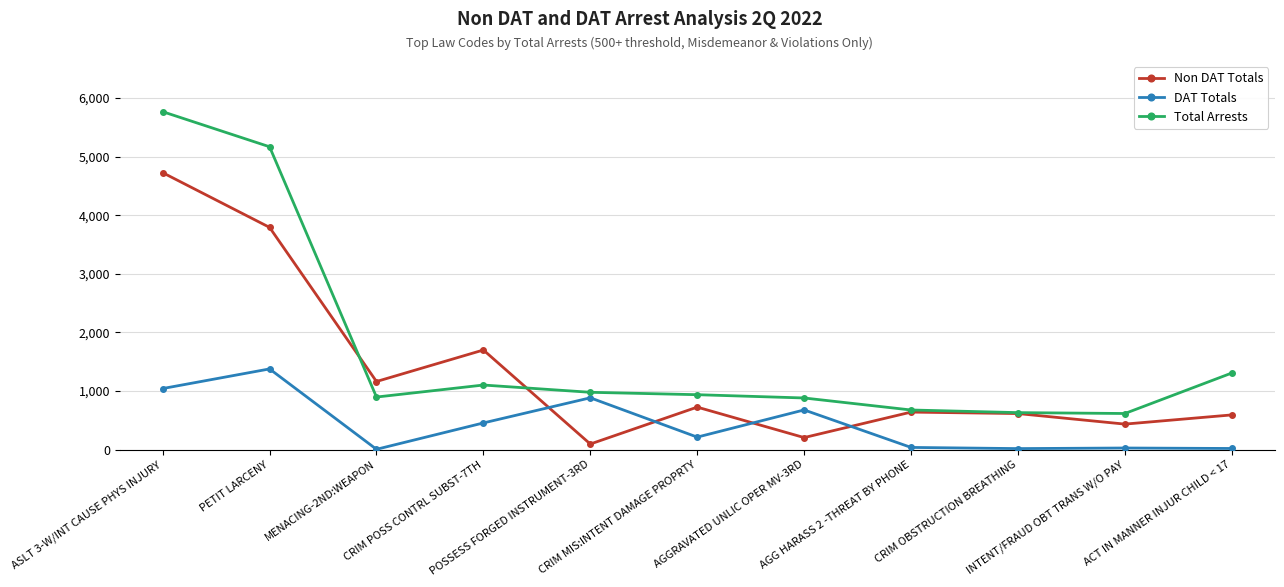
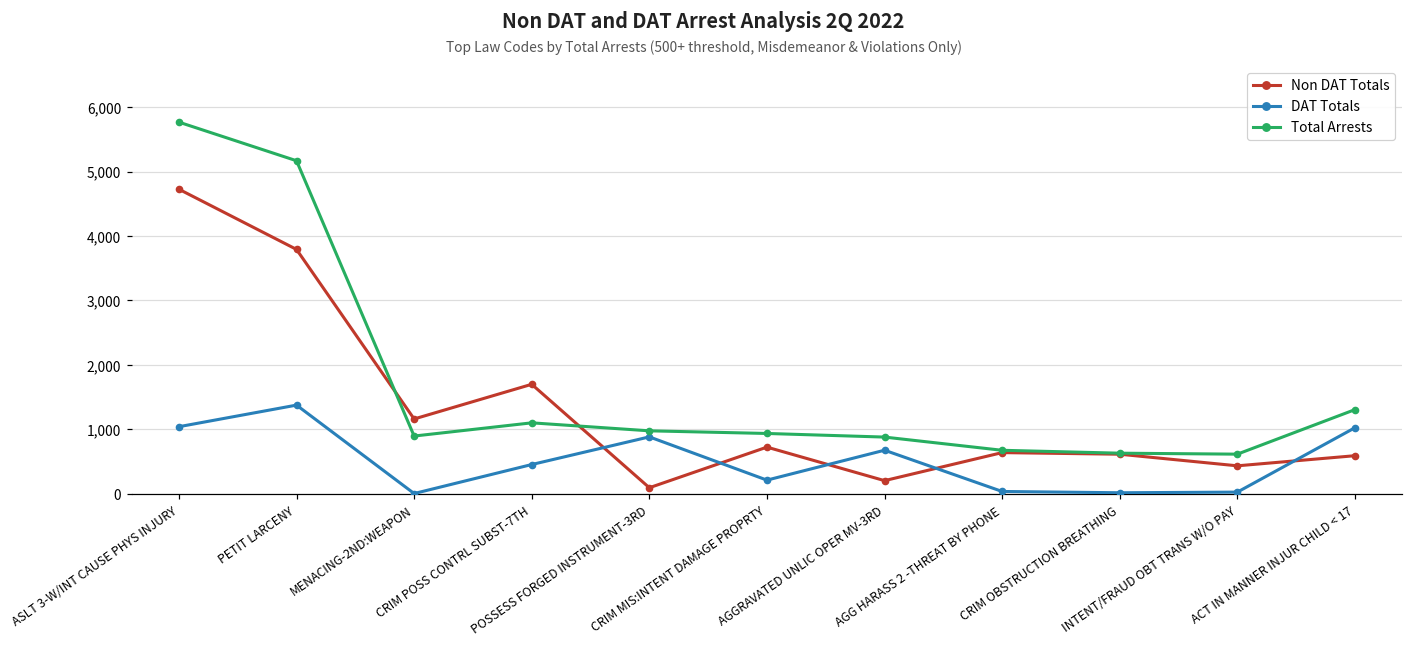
DAT Totals, ACT IN MANNER INJUR CHILD < 17: 0 -> 1,000
